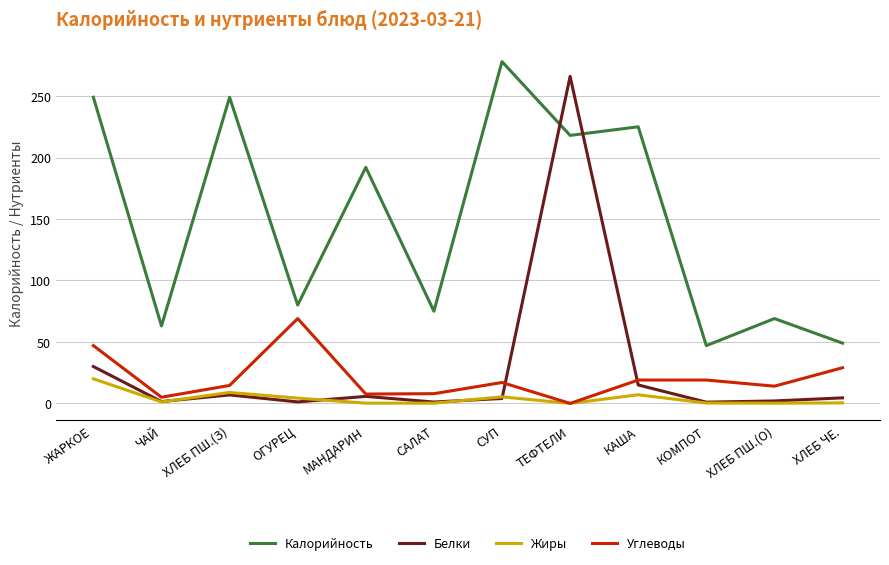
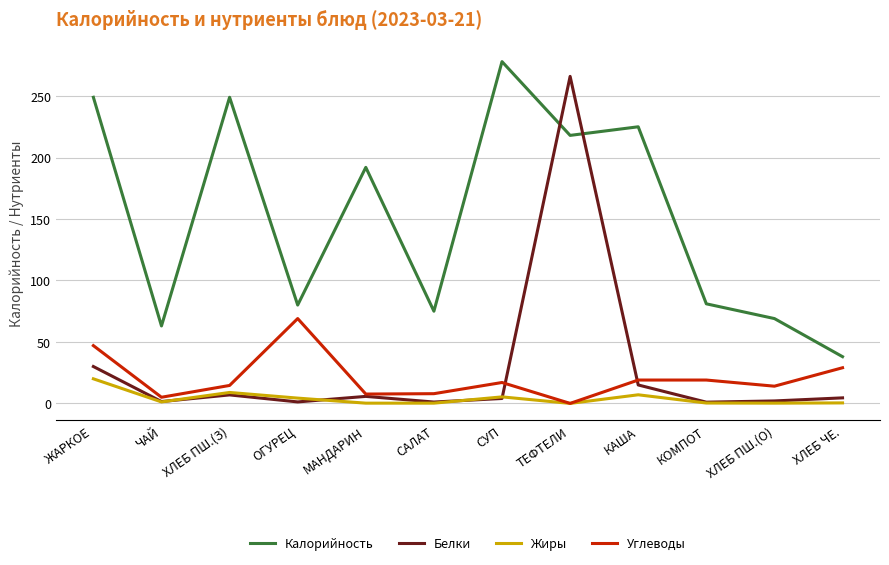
Калорийность, КОМПОТ: 47 -> 81
Калорийность, ХЛЕБ ЧЕ.: 49 -> 38
